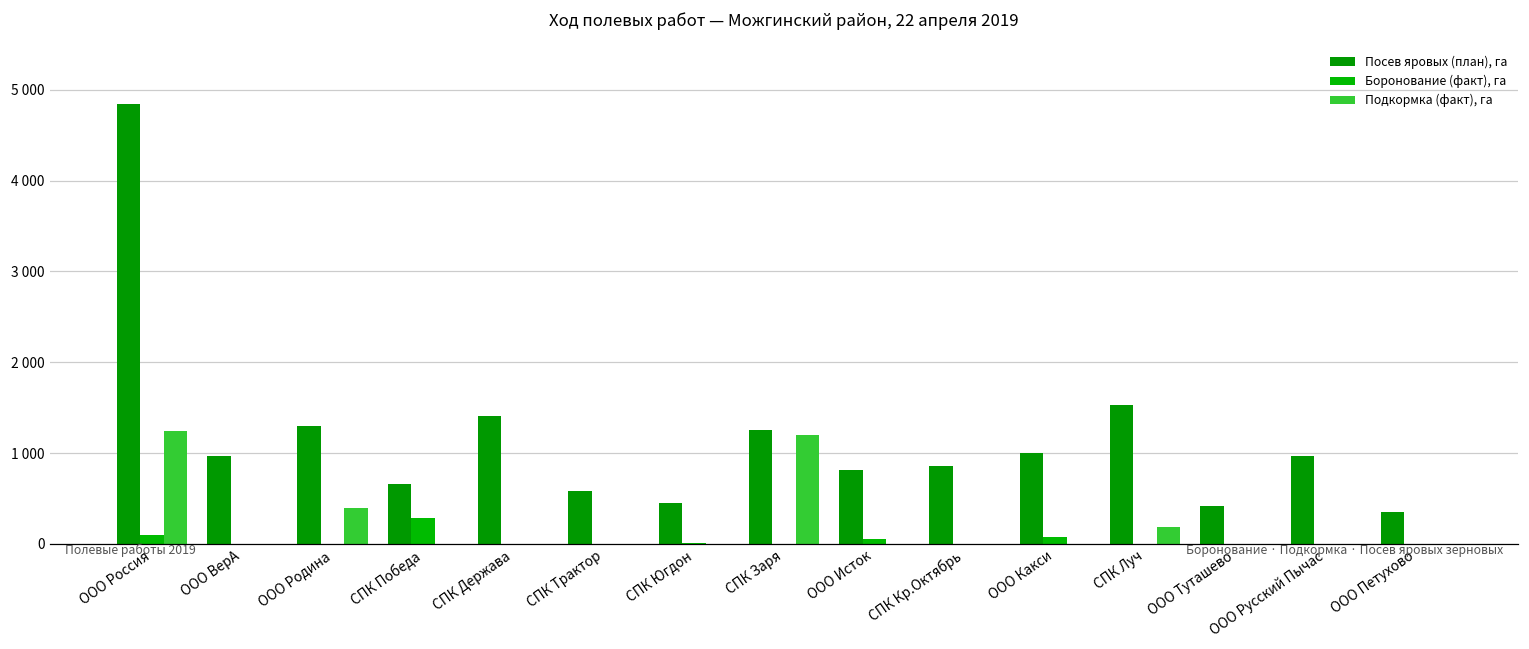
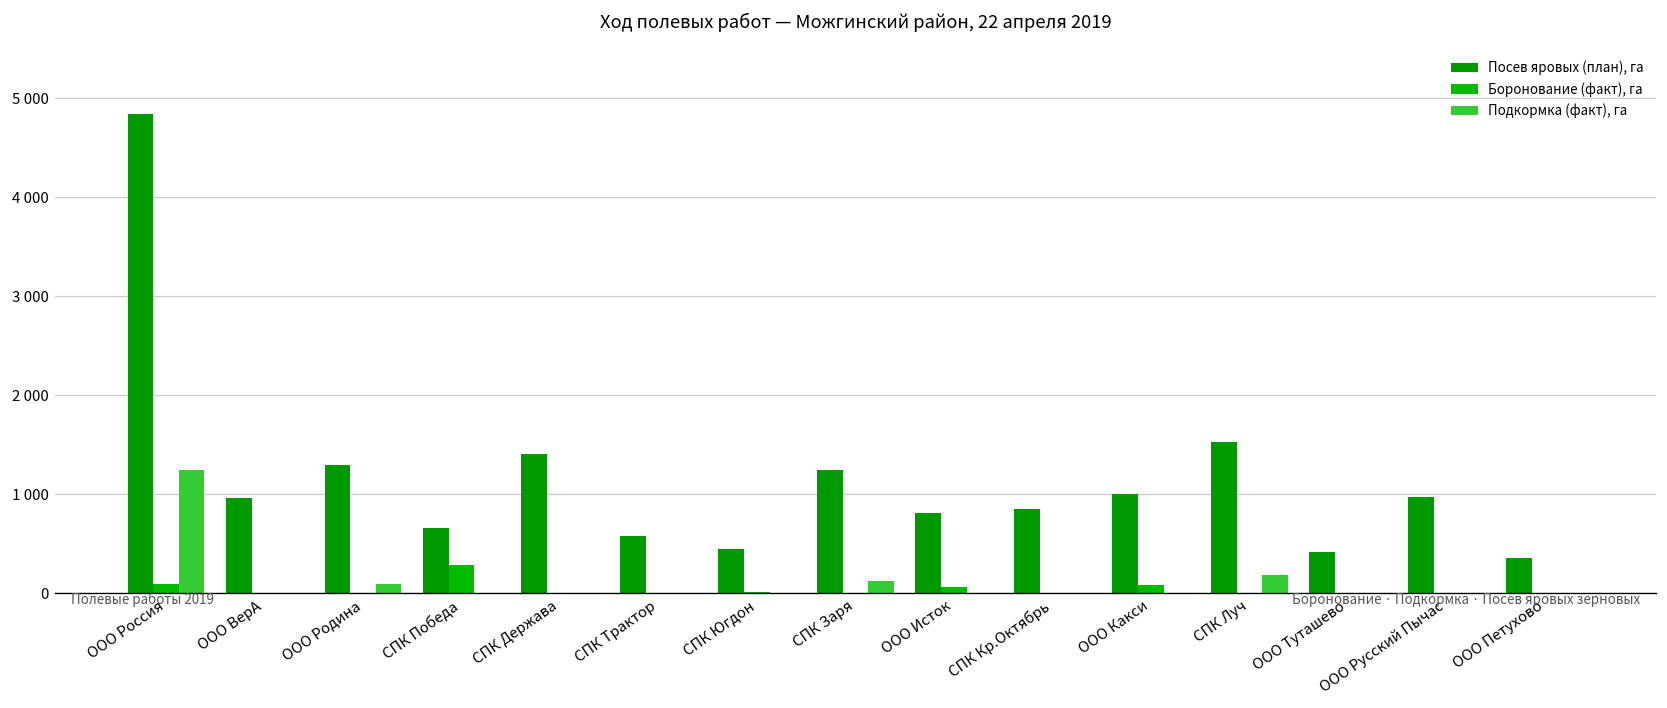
Подкормка (факт), га, ООО Родина: 400 -> 100
Подкормка (факт), га, СПК Заря: 1200 -> 100
